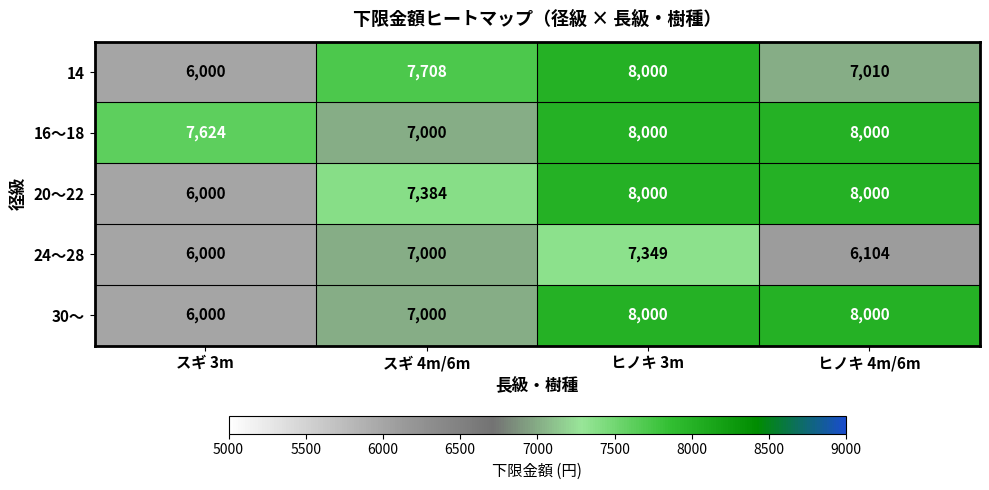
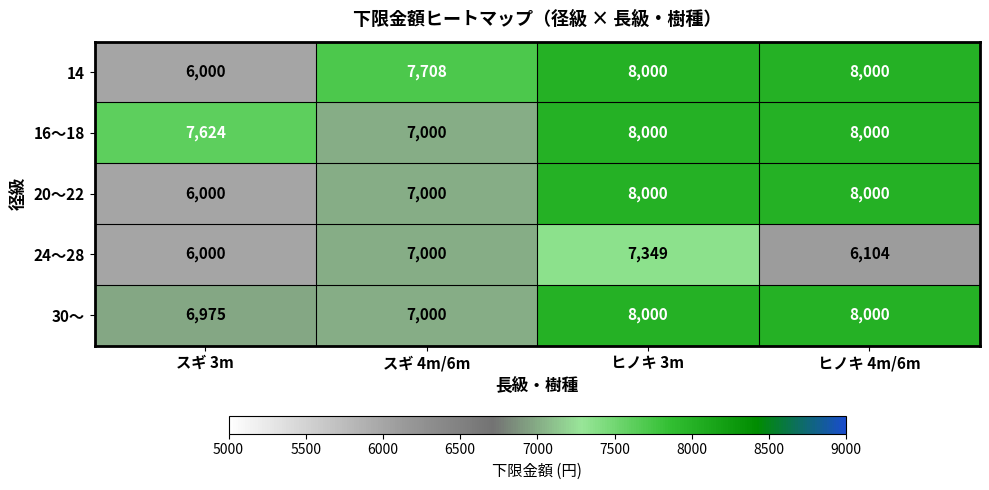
14, ヒノキ 4m/6m: 7,010 -> 8,000
20～22, スギ 4m/6m: 7,384 -> 7,000
30～, スギ 3m: 6,000 -> 6,975
